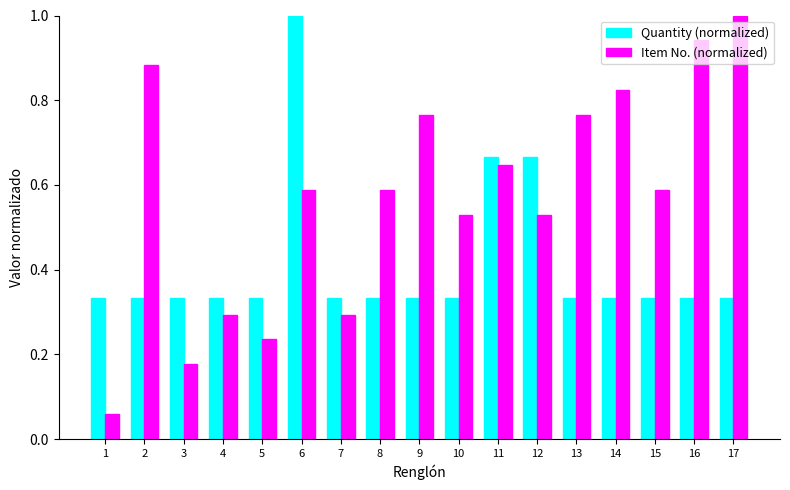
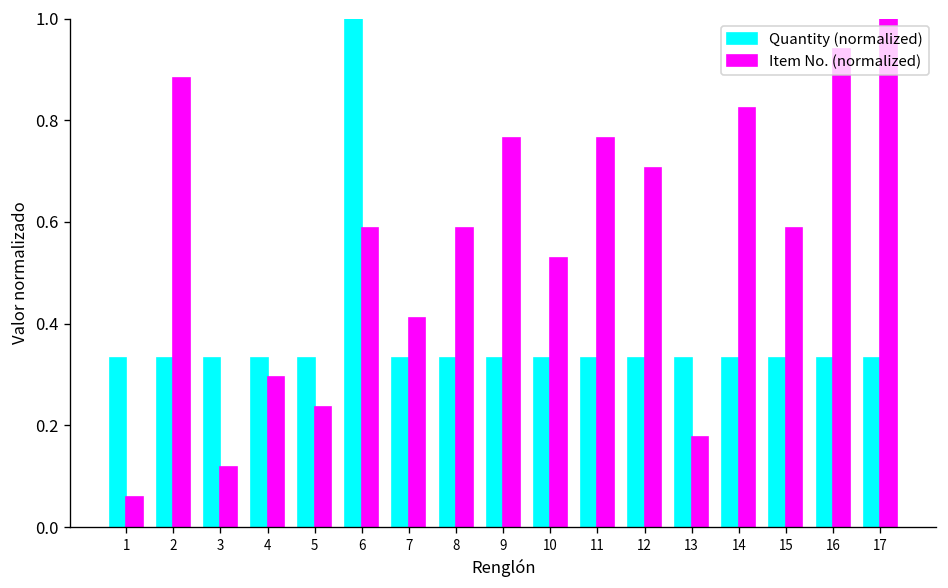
Item No. (normalized), 3: 0.18 -> 0.12
Item No. (normalized), 7: 0.29 -> 0.41
Quantity (normalized), 11: 0.67 -> 0.33
Item No. (normalized), 11: 0.65 -> 0.76
Quantity (normalized), 12: 0.67 -> 0.33
Item No. (normalized), 12: 0.53 -> 0.71
Item No. (normalized), 13: 0.76 -> 0.18
